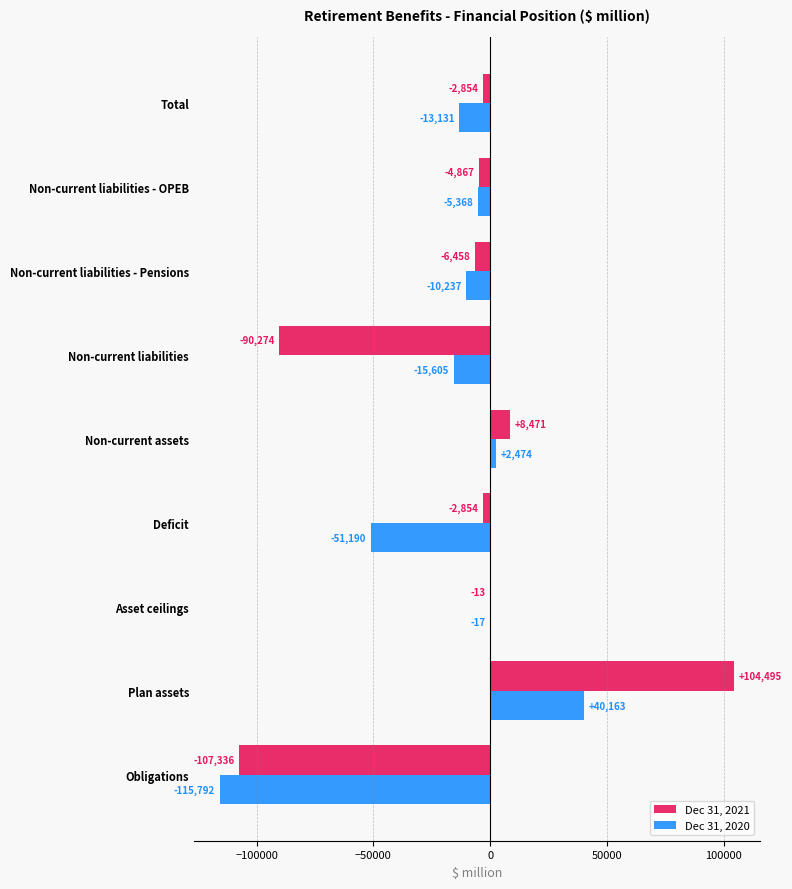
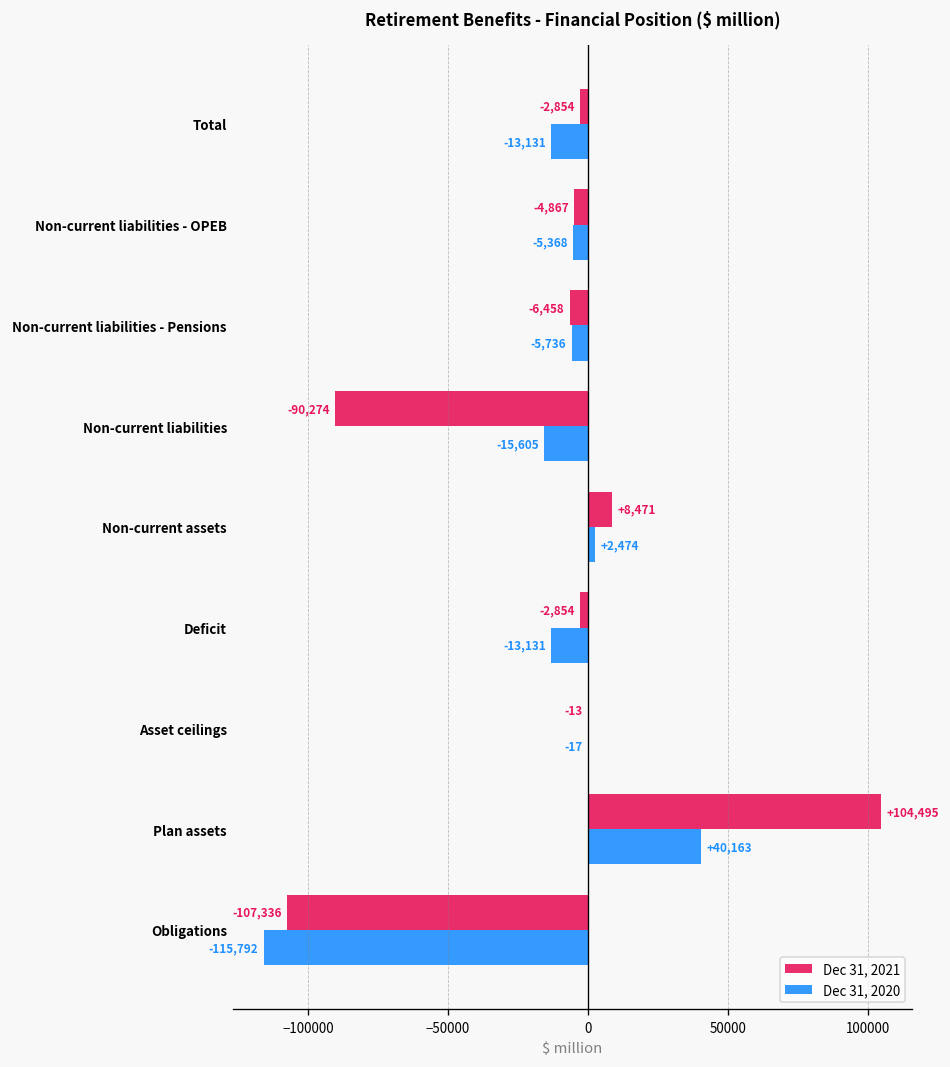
Dec 31, 2020, Non-current liabilities - Pensions: -10,237 -> -5,736
Dec 31, 2020, Deficit: -51,190 -> -13,131
